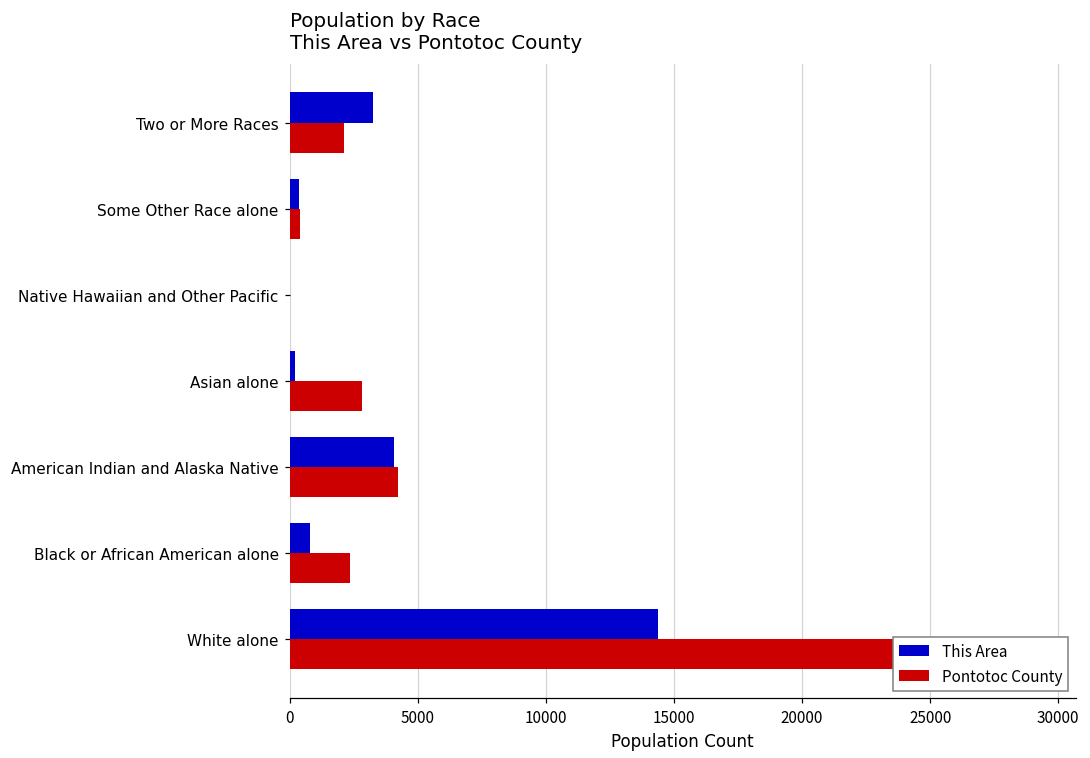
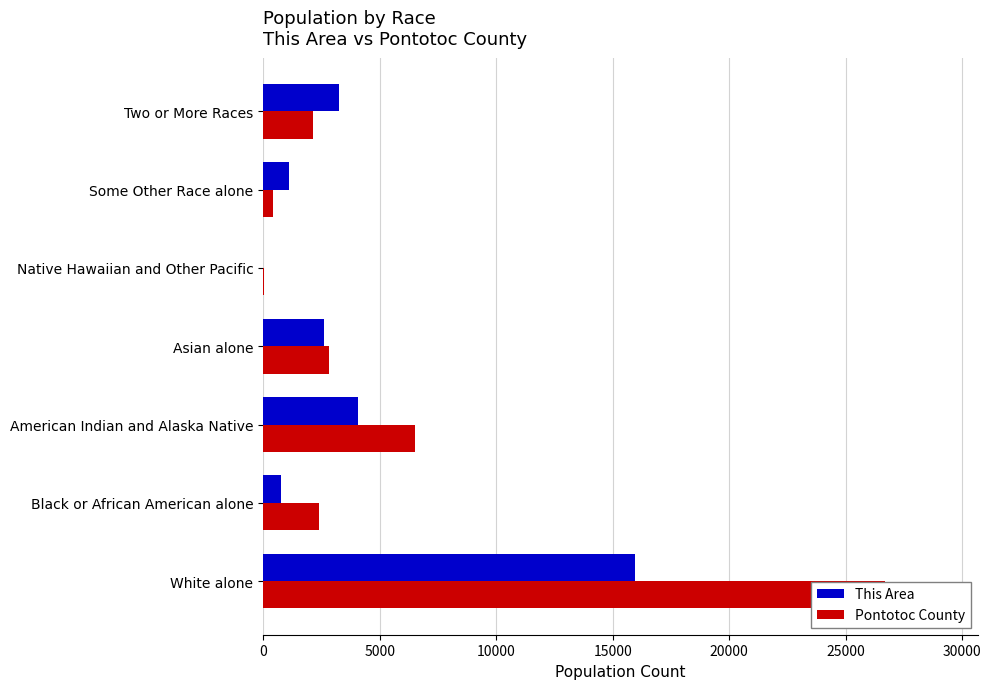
This Area, Some Other Race alone: 400 -> 1100
This Area, Asian alone: 200 -> 2600
Pontotoc County, American Indian and Alaska Native: 4200 -> 6500
This Area, White alone: 14400 -> 16000
